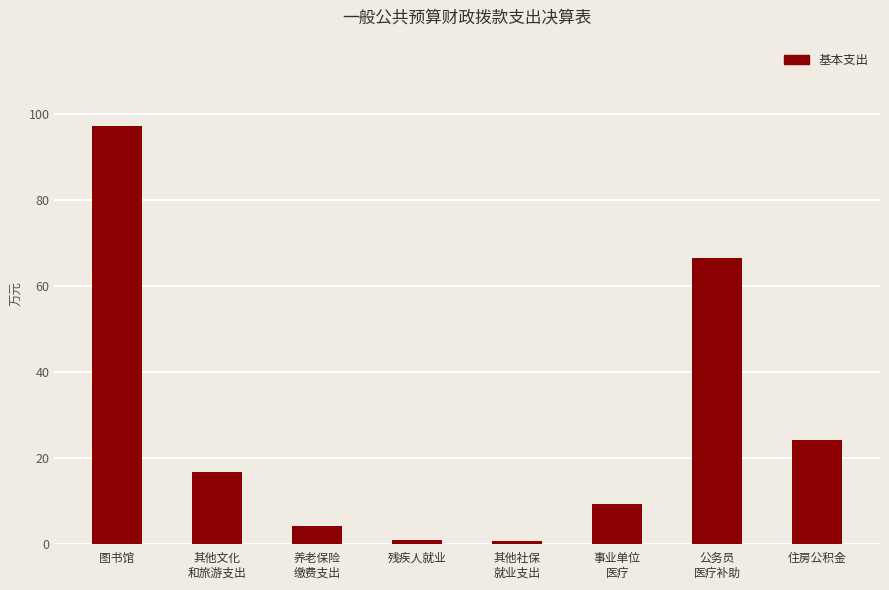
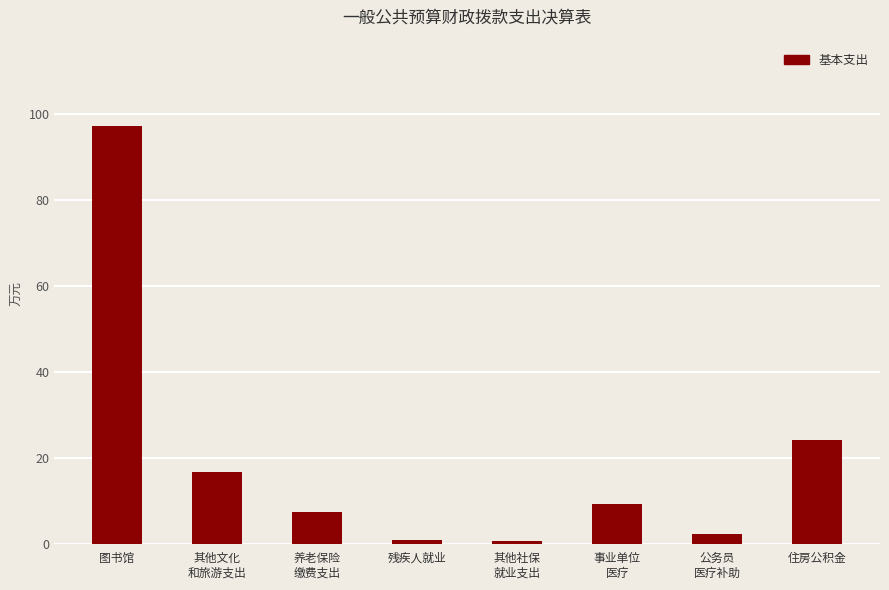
养老保险 缴费支出: 4 -> 7
公务员 医疗补助: 66 -> 2
